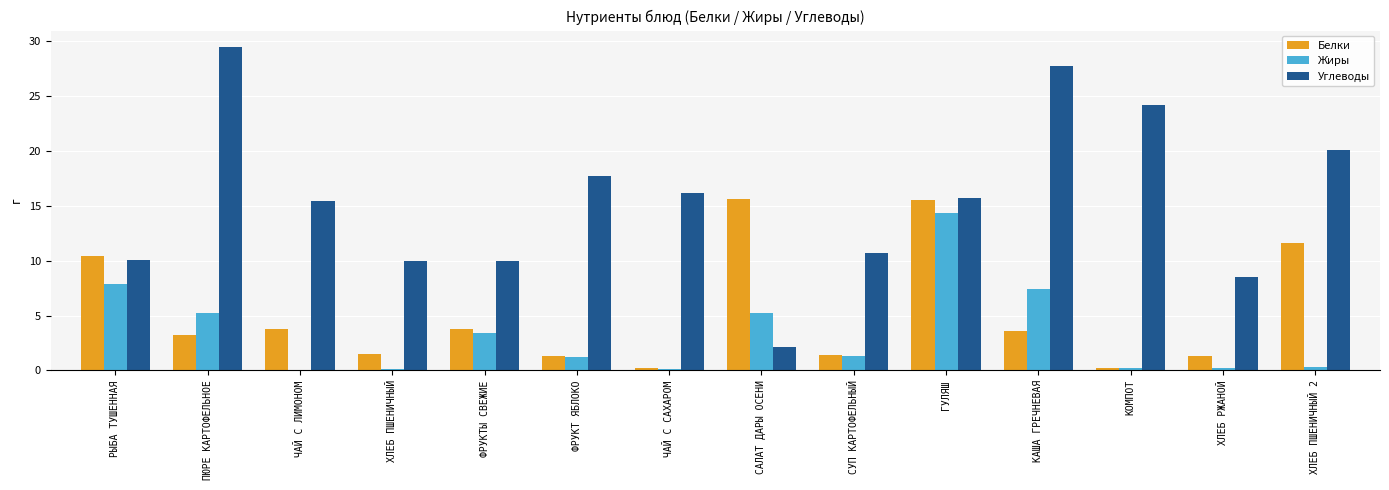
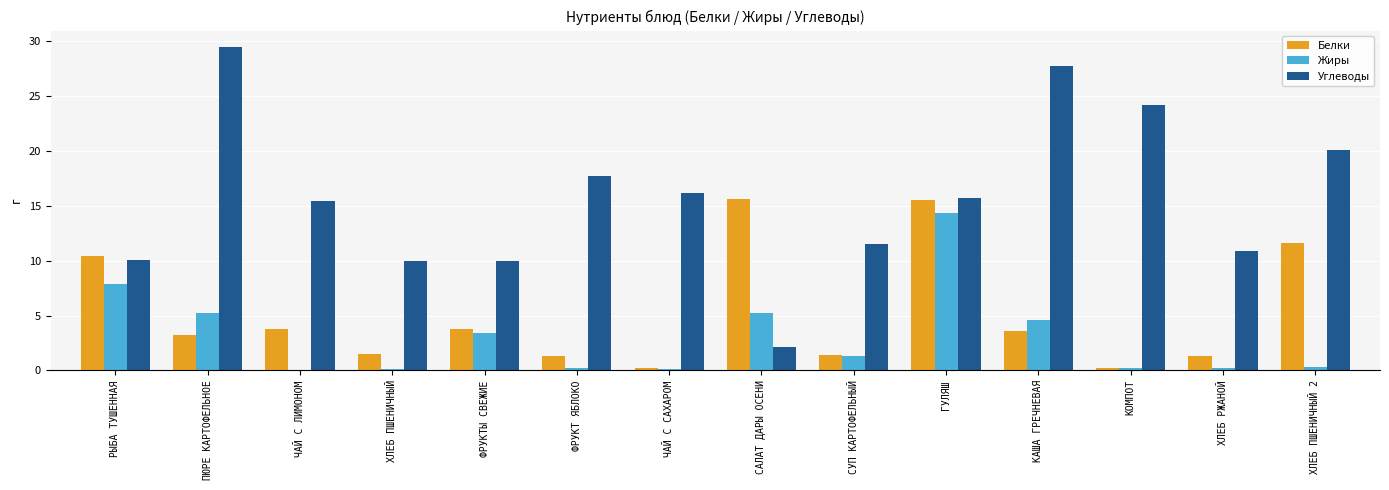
Жиры, ФРУКТ ЯБЛОКО: 1.2 -> 0.2
Углеводы, СУП КАРТОФЕЛЬНЫЙ: 10.7 -> 11.5
Жиры, КАША ГРЕЧНЕВАЯ: 7.4 -> 4.6
Углеводы, ХЛЕБ РЖАНОЙ: 8.5 -> 10.9
